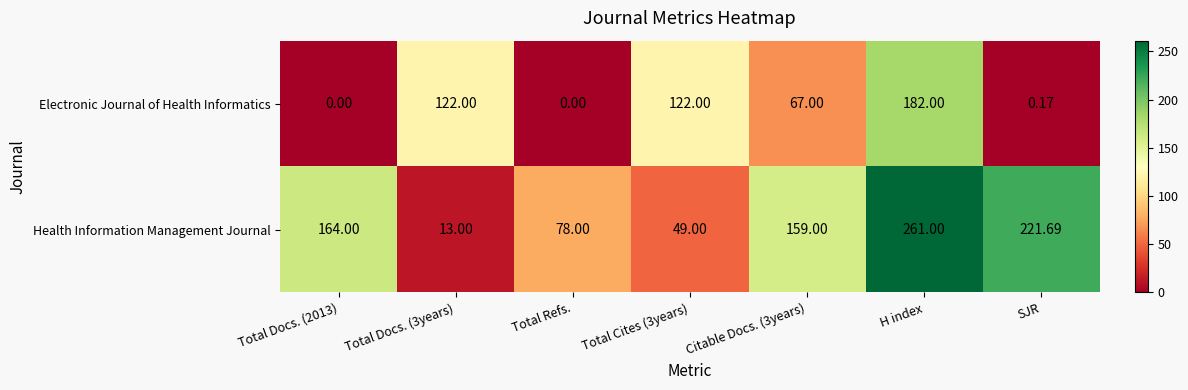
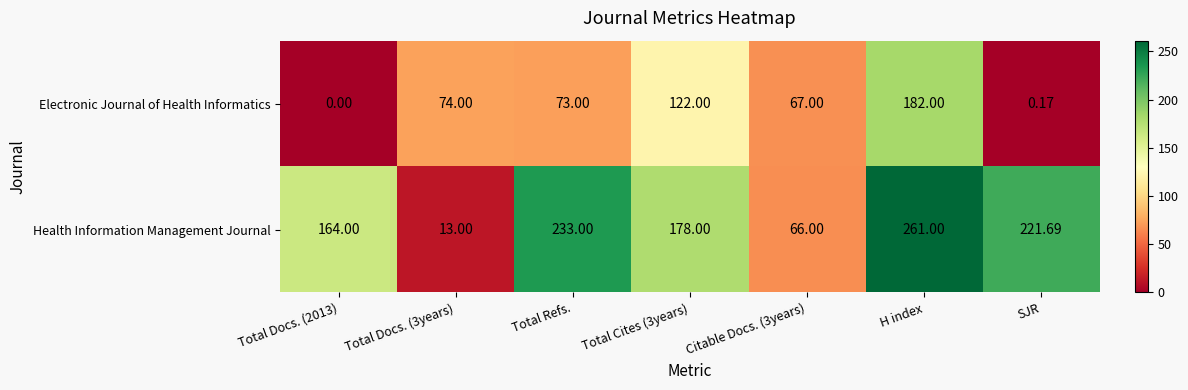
Electronic Journal of Health Informatics, Total Docs. (3years): 122.00 -> 74.00
Electronic Journal of Health Informatics, Total Refs.: 0.00 -> 73.00
Health Information Management Journal, Total Refs.: 78.00 -> 233.00
Health Information Management Journal, Total Cites (3years): 49.00 -> 178.00
Health Information Management Journal, Citable Docs. (3years): 159.00 -> 66.00
